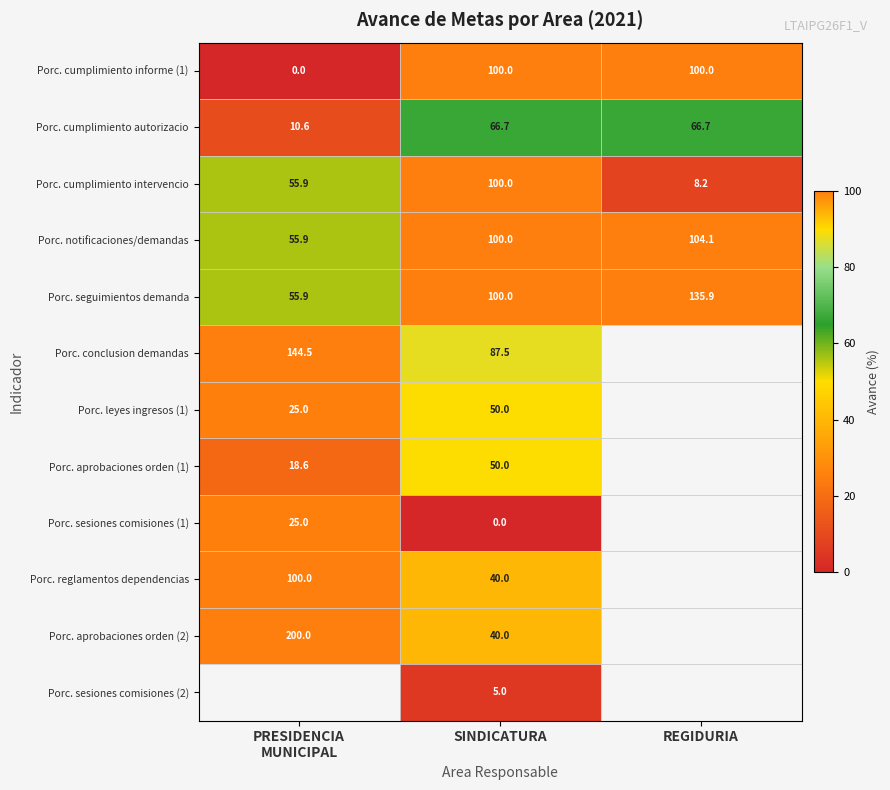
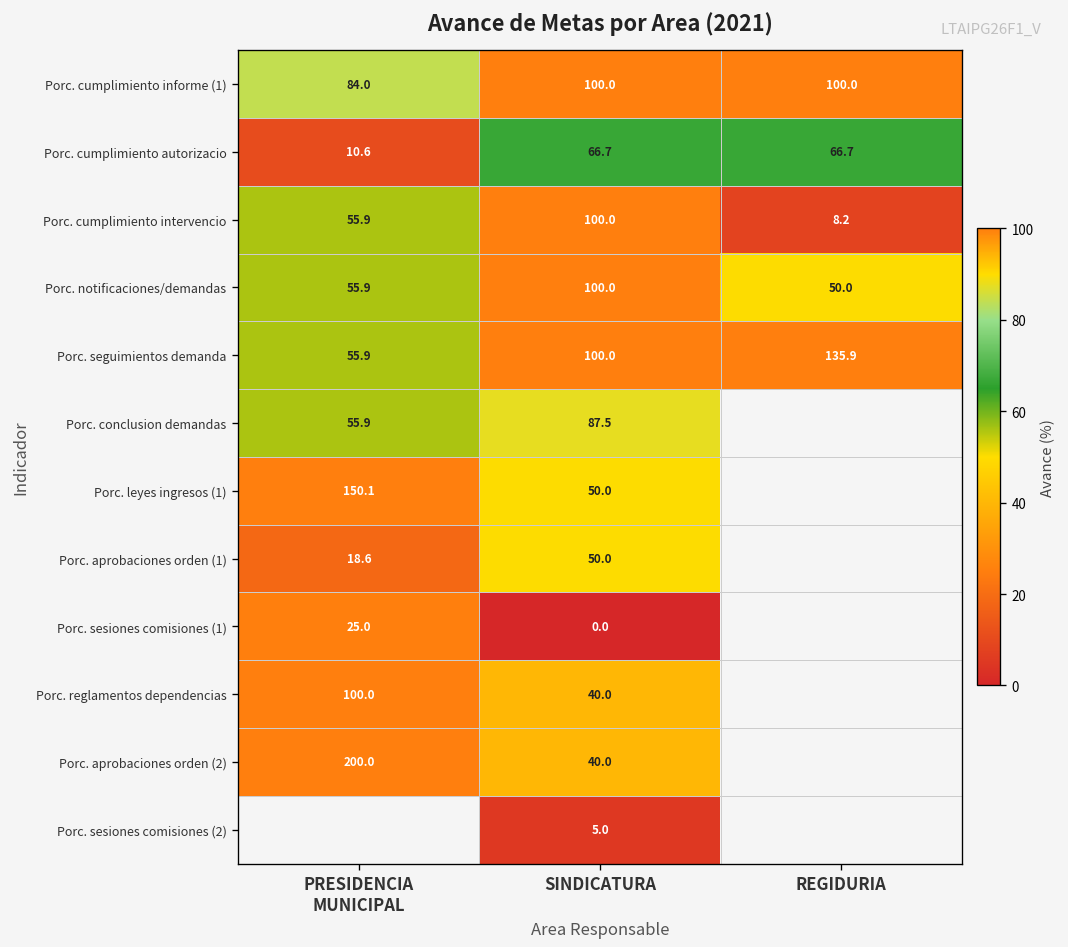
Porc. cumplimiento informe (1), PRESIDENCIA MUNICIPAL: 0.0 -> 84.0
Porc. notificaciones/demandas, REGIDURIA: 104.1 -> 50.0
Porc. conclusion demandas, PRESIDENCIA MUNICIPAL: 144.5 -> 55.9
Porc. leyes ingresos (1), PRESIDENCIA MUNICIPAL: 25.0 -> 150.1
